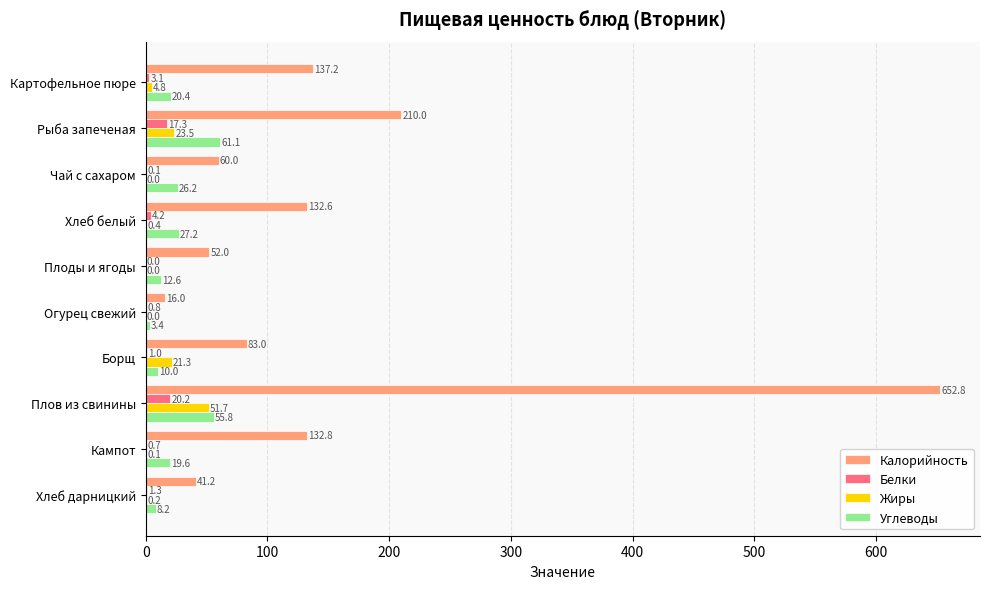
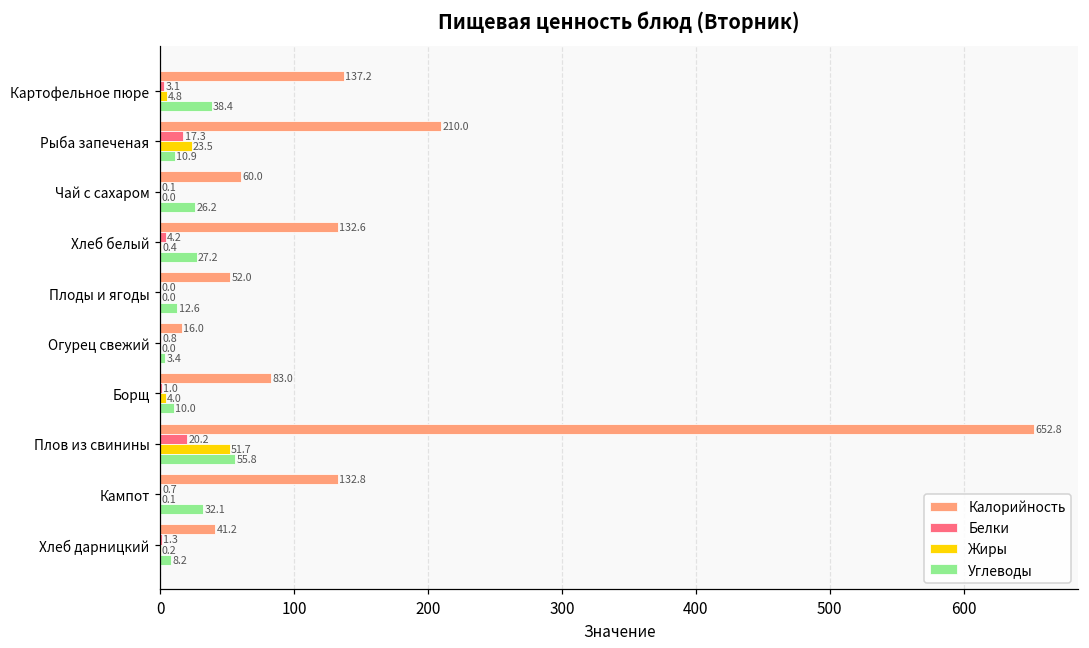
Углеводы, Картофельное пюре: 20.4 -> 38.4
Углеводы, Рыба запеченая: 61.1 -> 10.9
Жиры, Борщ: 21.3 -> 4.0
Углеводы, Кампот: 19.6 -> 32.1
